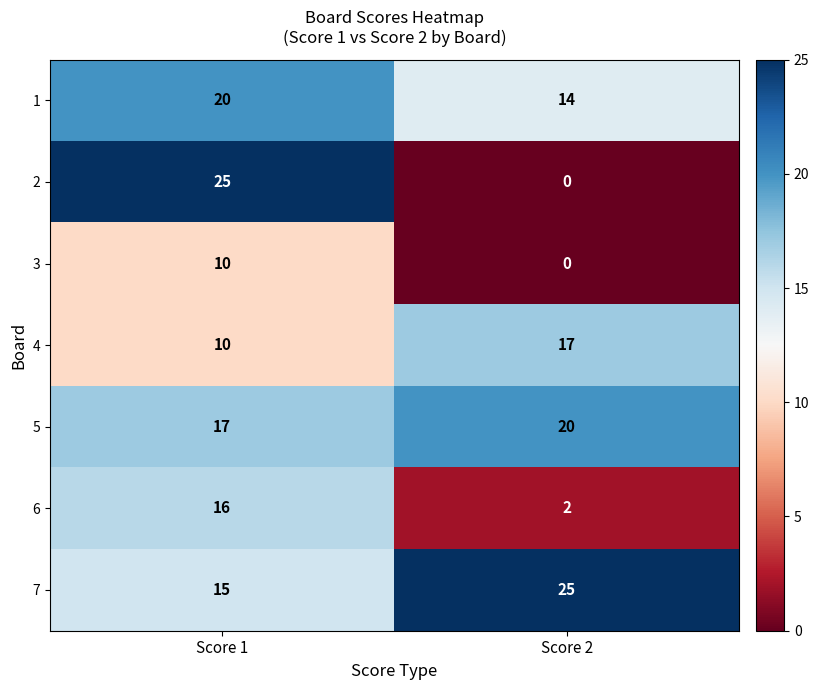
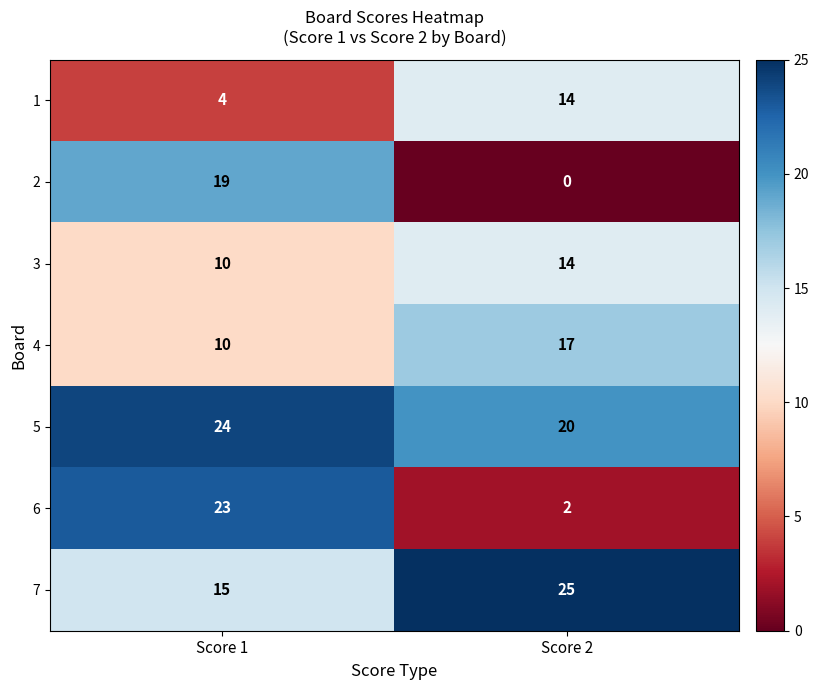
1, Score 1: 20 -> 4
2, Score 1: 25 -> 19
3, Score 2: 0 -> 14
5, Score 1: 17 -> 24
6, Score 1: 16 -> 23
